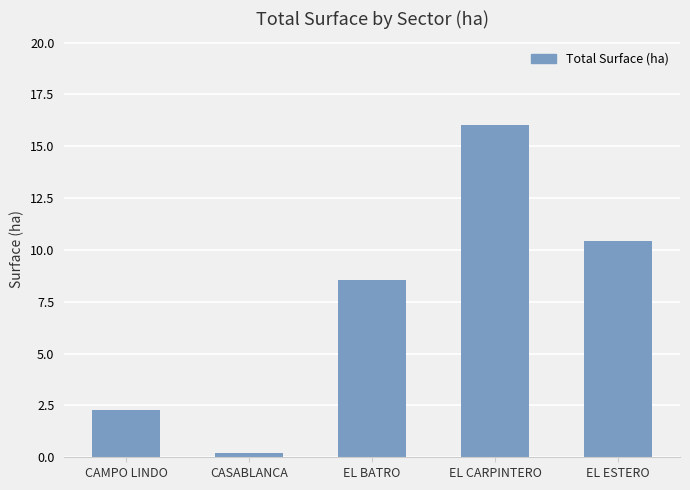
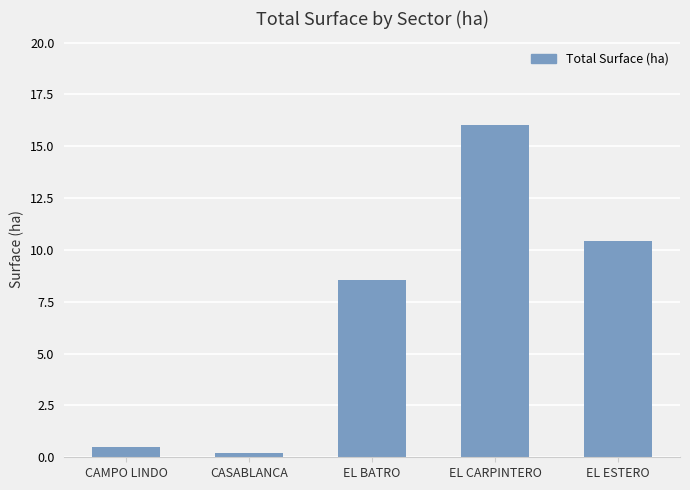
CAMPO LINDO: 2.3 -> 0.5
